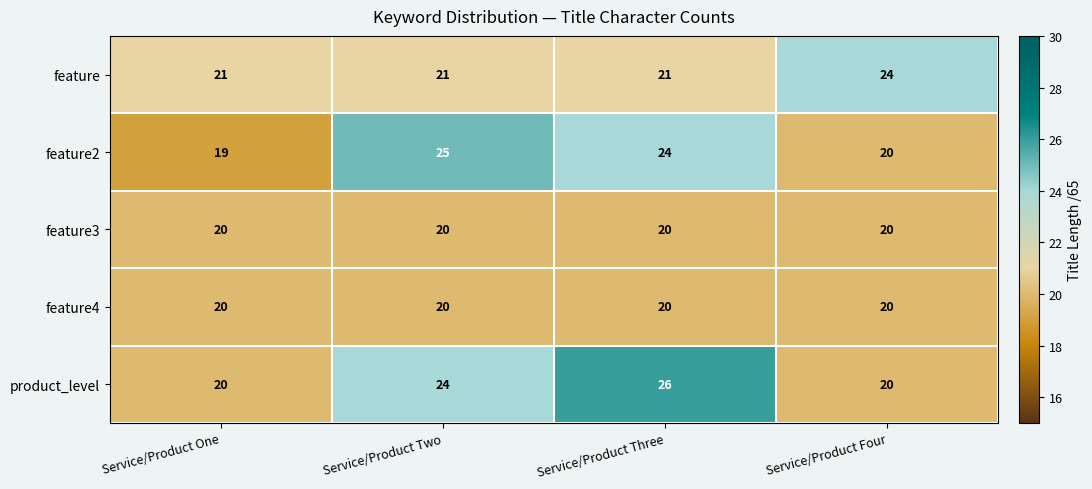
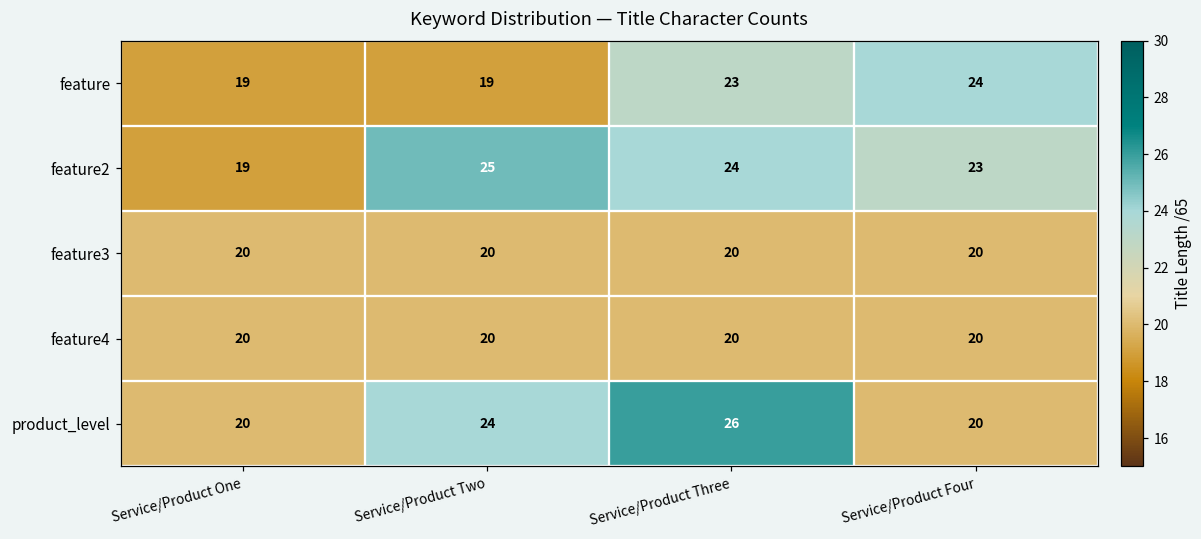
feature, Service/Product One: 21 -> 19
feature, Service/Product Two: 21 -> 19
feature, Service/Product Three: 21 -> 23
feature2, Service/Product Four: 20 -> 23
